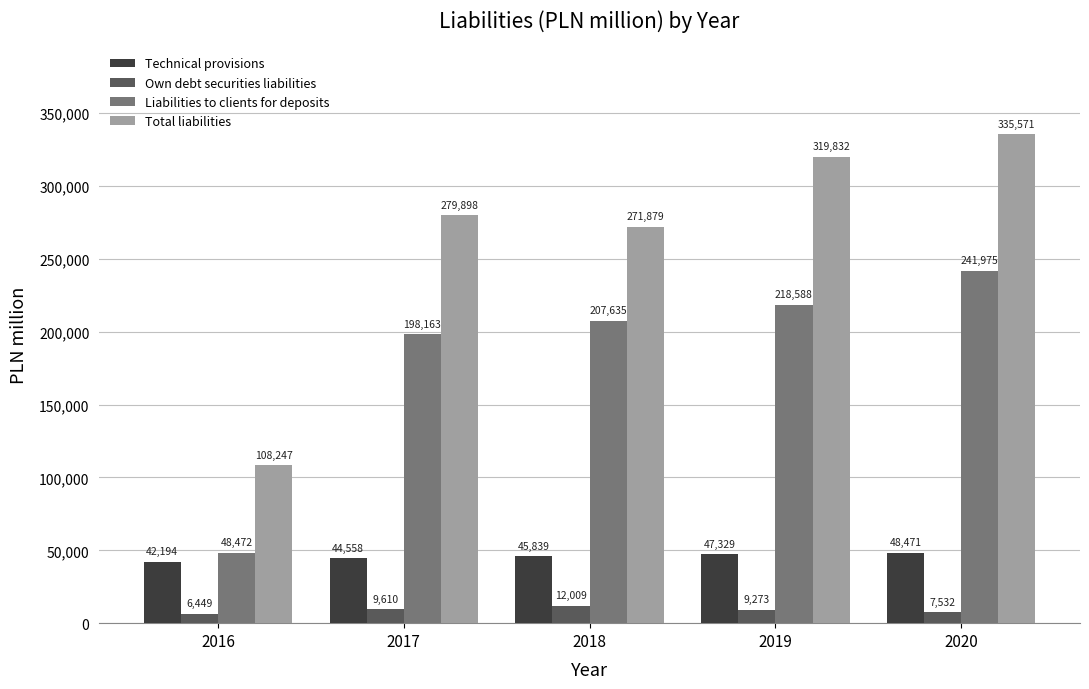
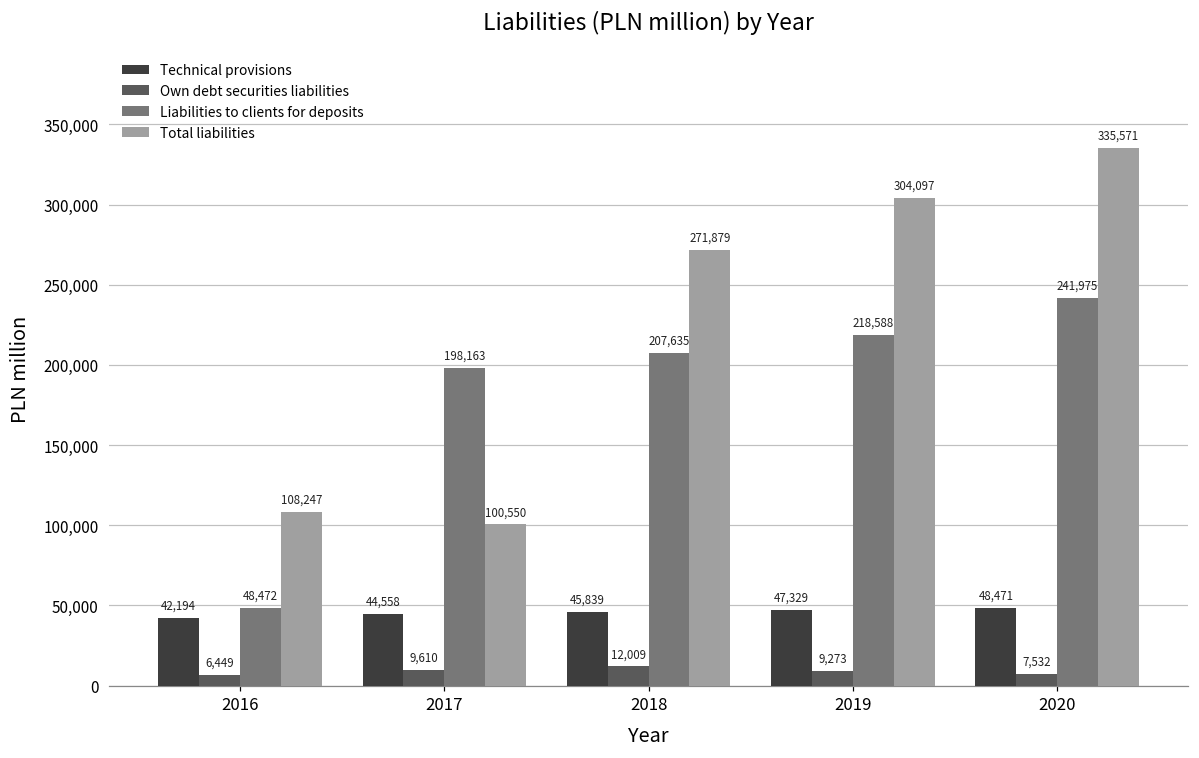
Total liabilities, 2017: 279,898 -> 100,550
Total liabilities, 2019: 319,832 -> 304,097
